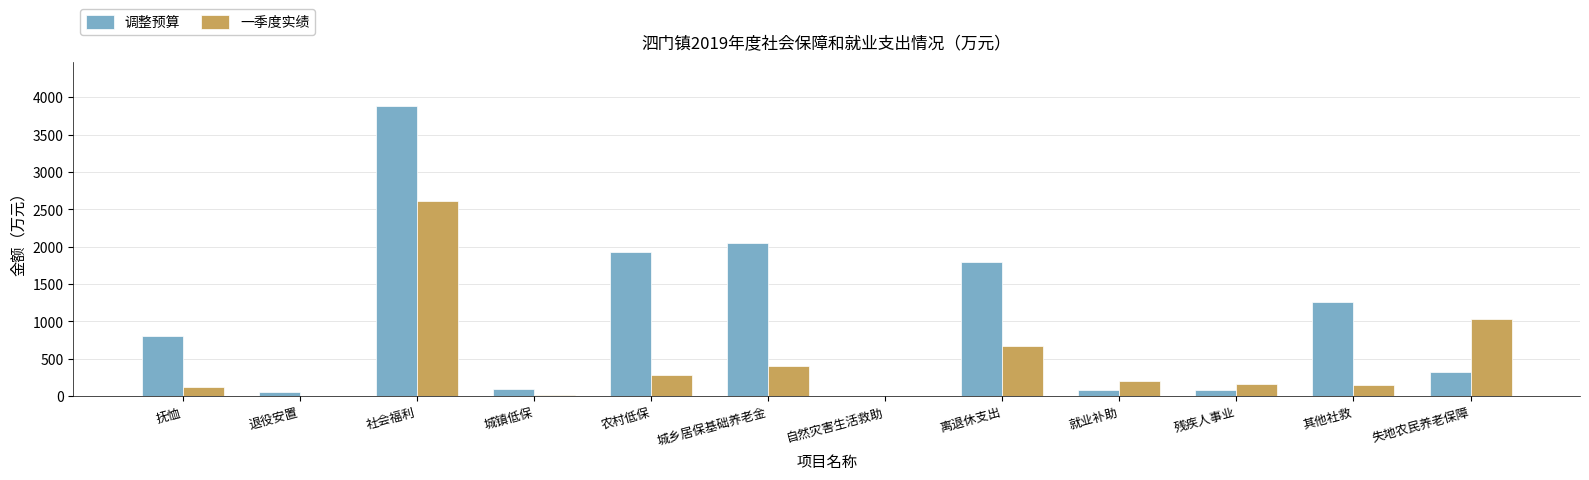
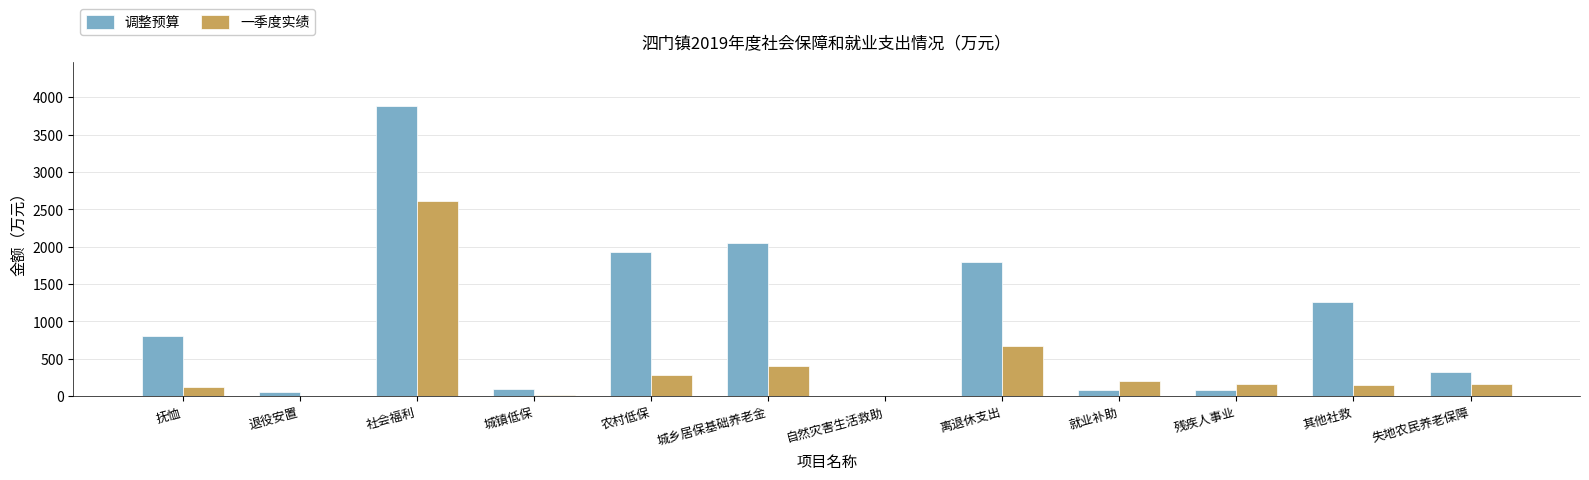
一季度实绩, 失地农民养老保障: 1000 -> 200
